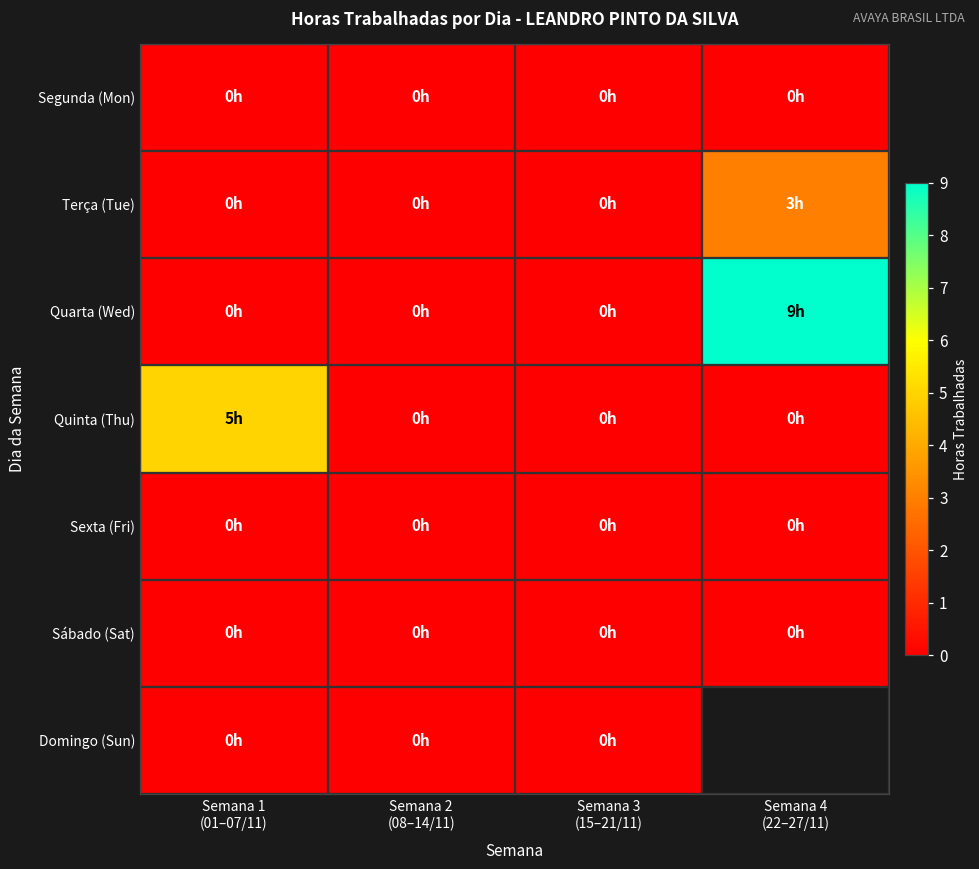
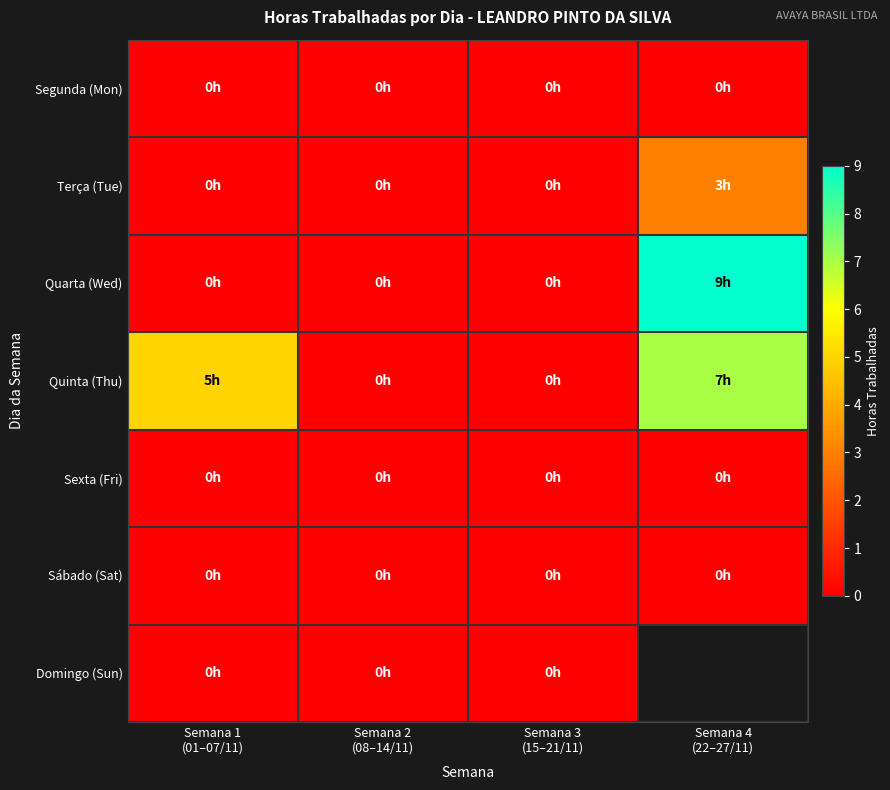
Quinta (Thu), Semana 4 (22–27/11): 0h -> 7h
